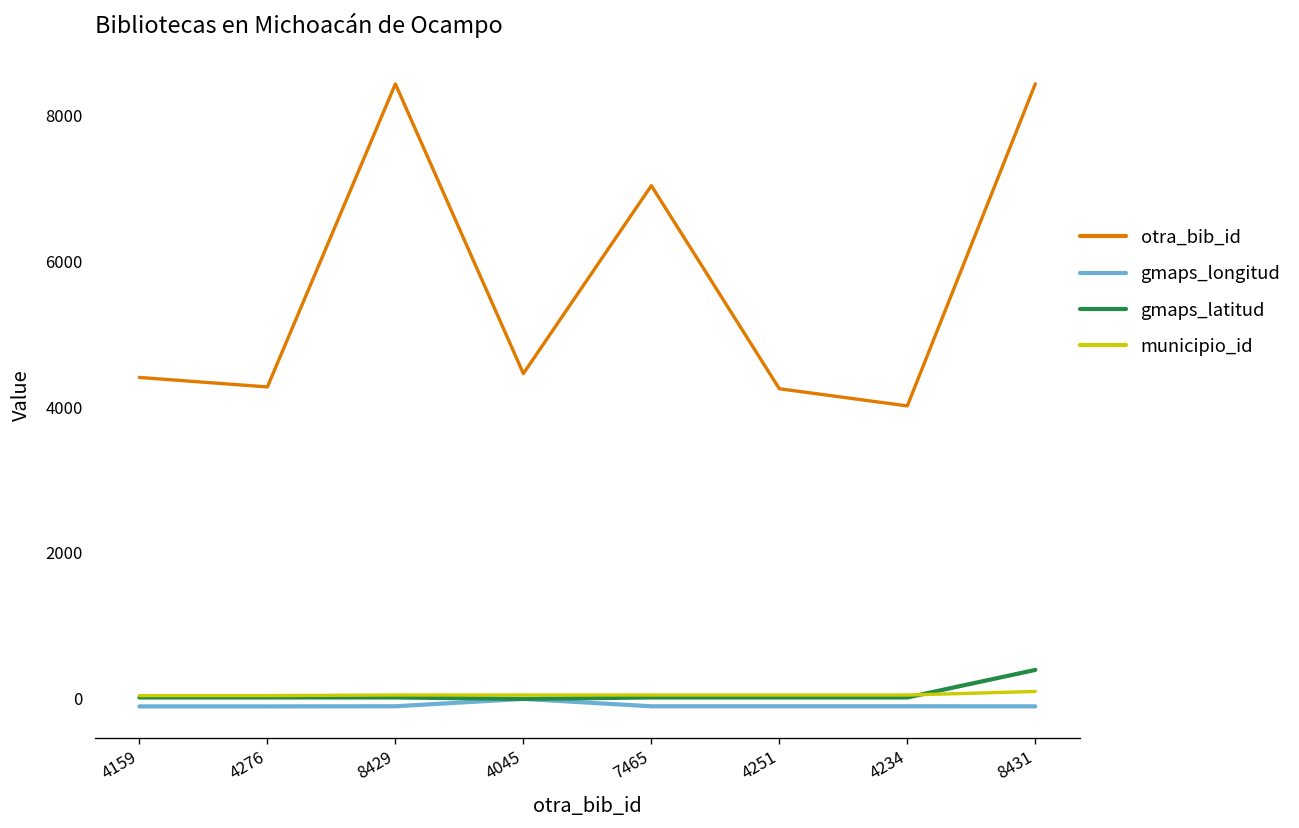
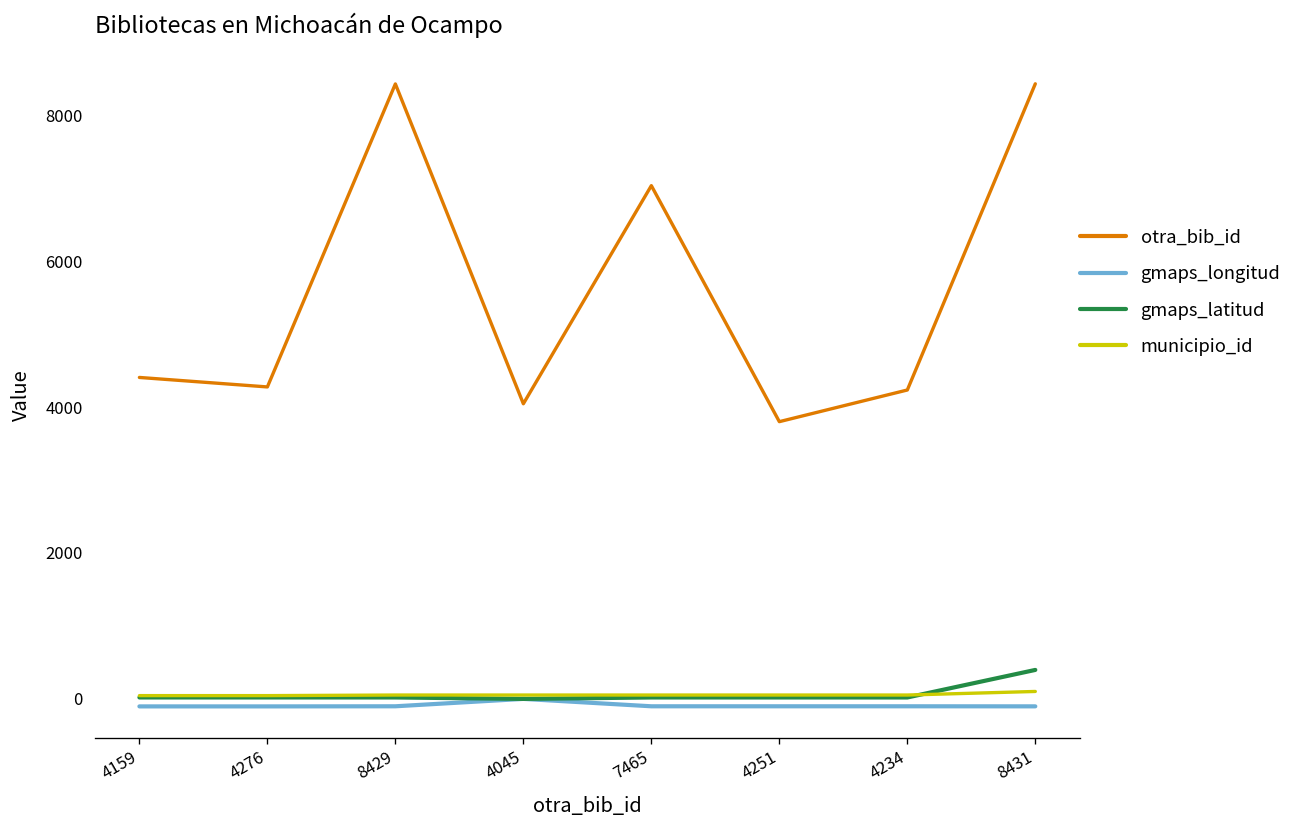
otra_bib_id, 4045: 4500 -> 4000
otra_bib_id, 4251: 4300 -> 3800
otra_bib_id, 4234: 4000 -> 4200
